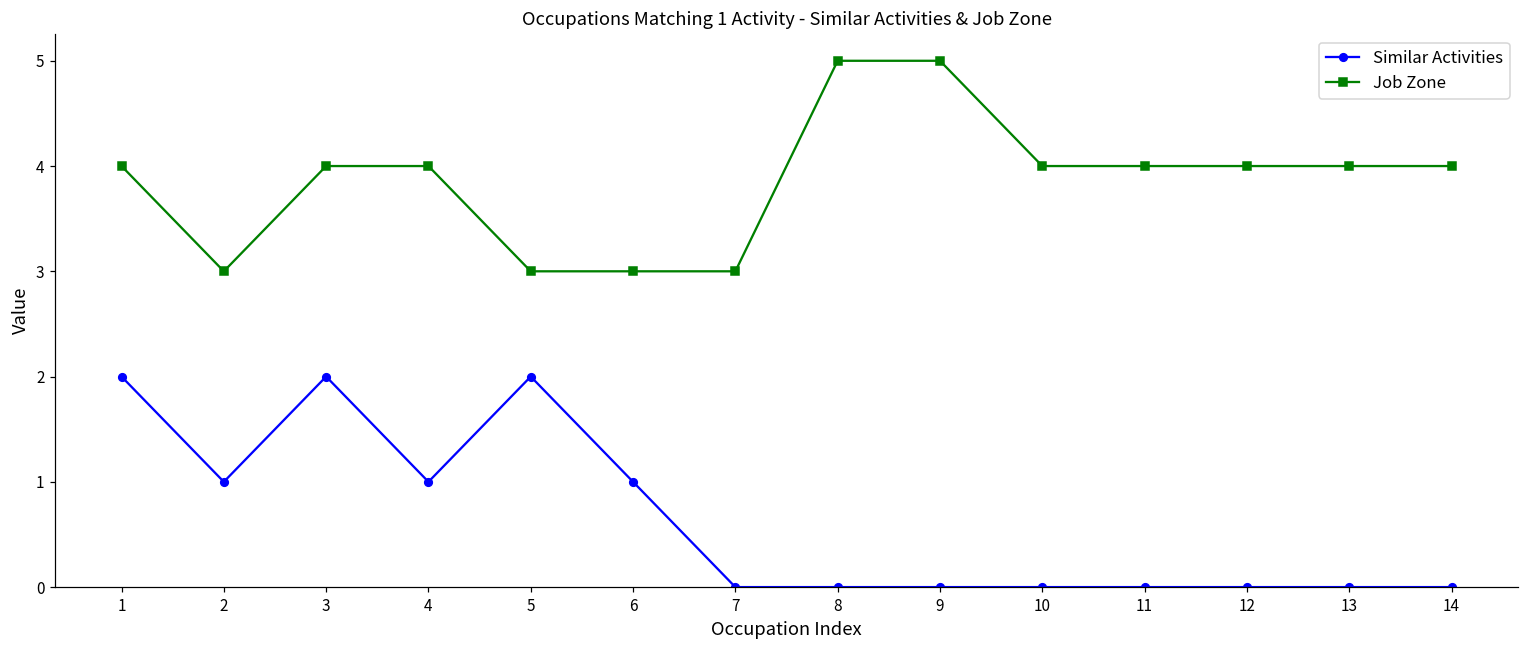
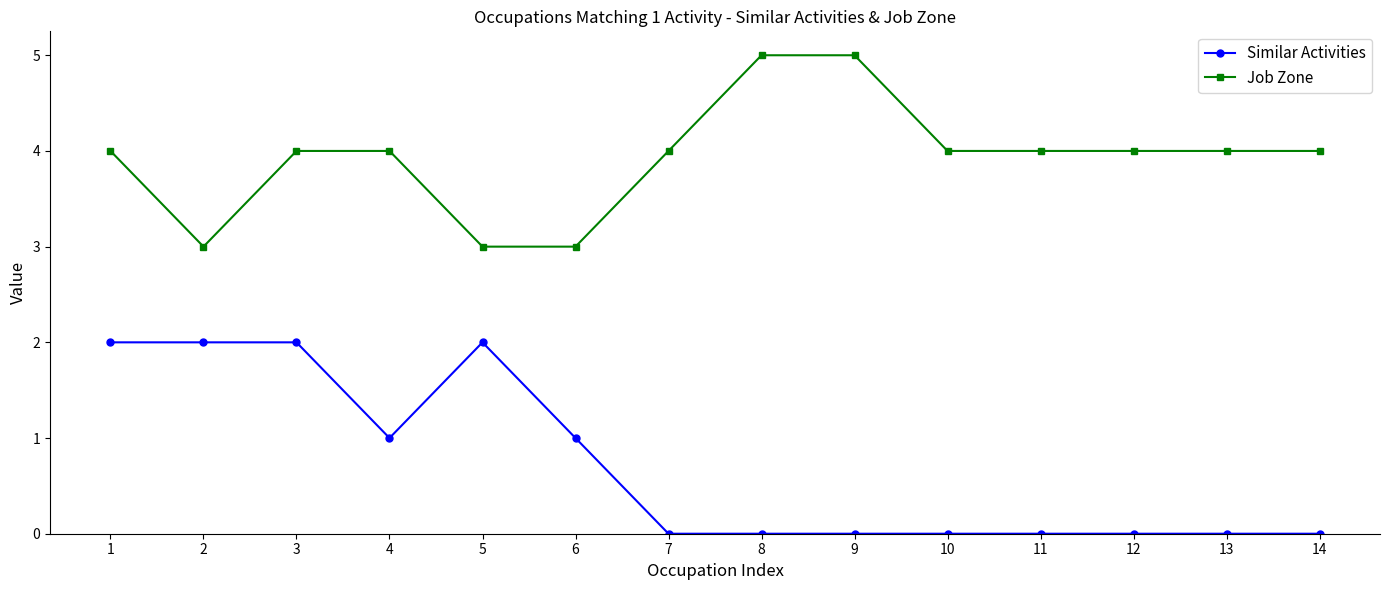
Similar Activities, 2: 1 -> 2
Job Zone, 7: 3 -> 4
